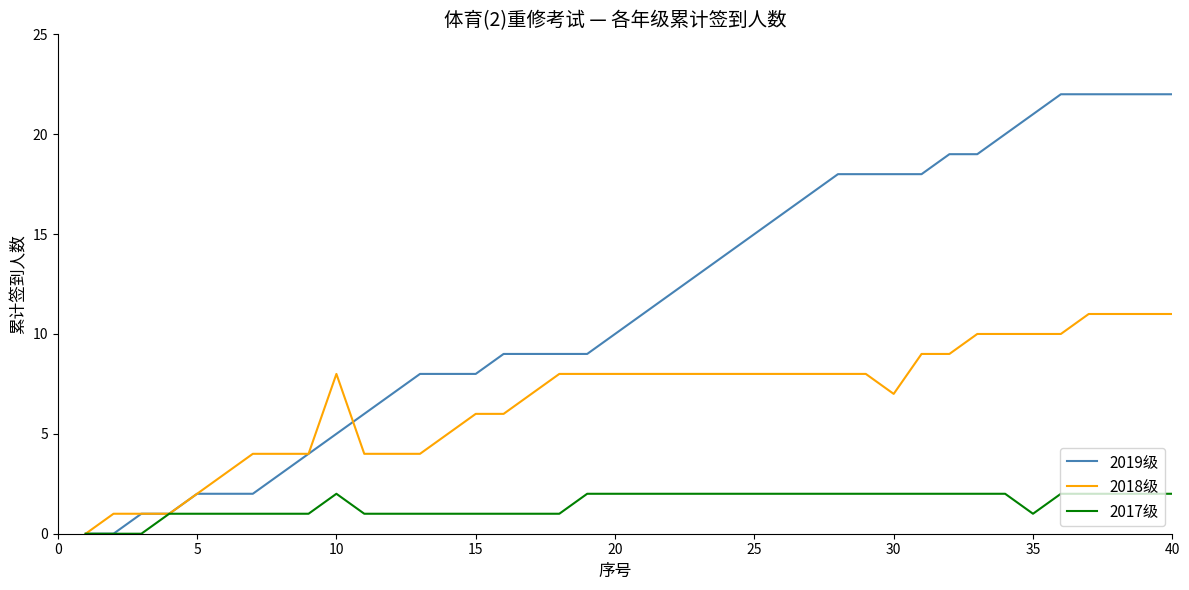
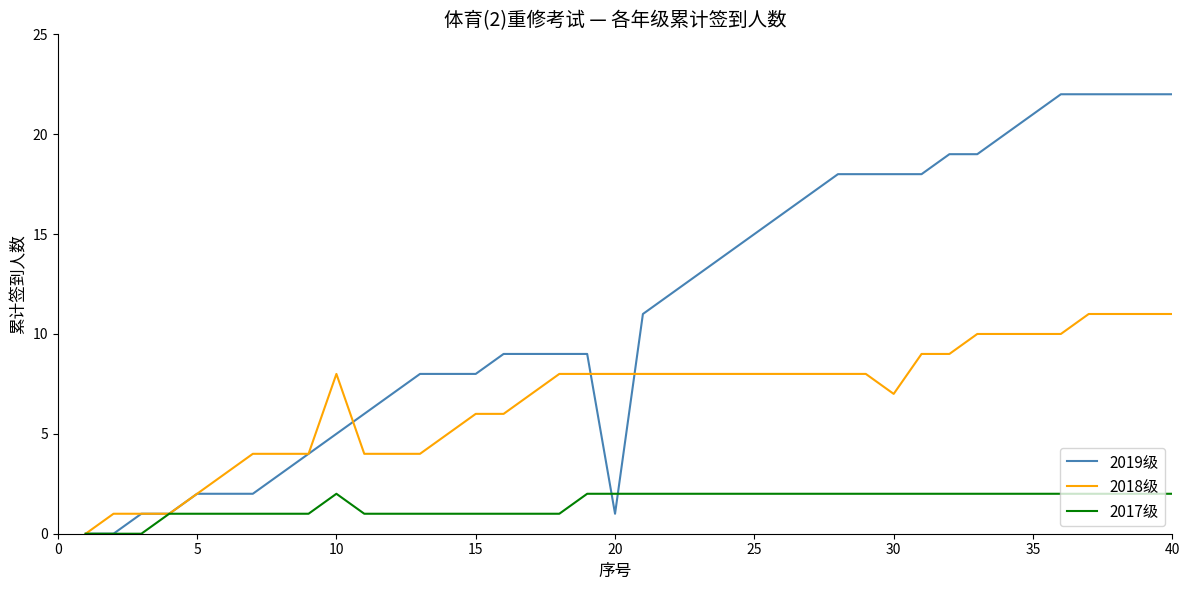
2019级, 20: 10 -> 1
2017级, 35: 1 -> 2
